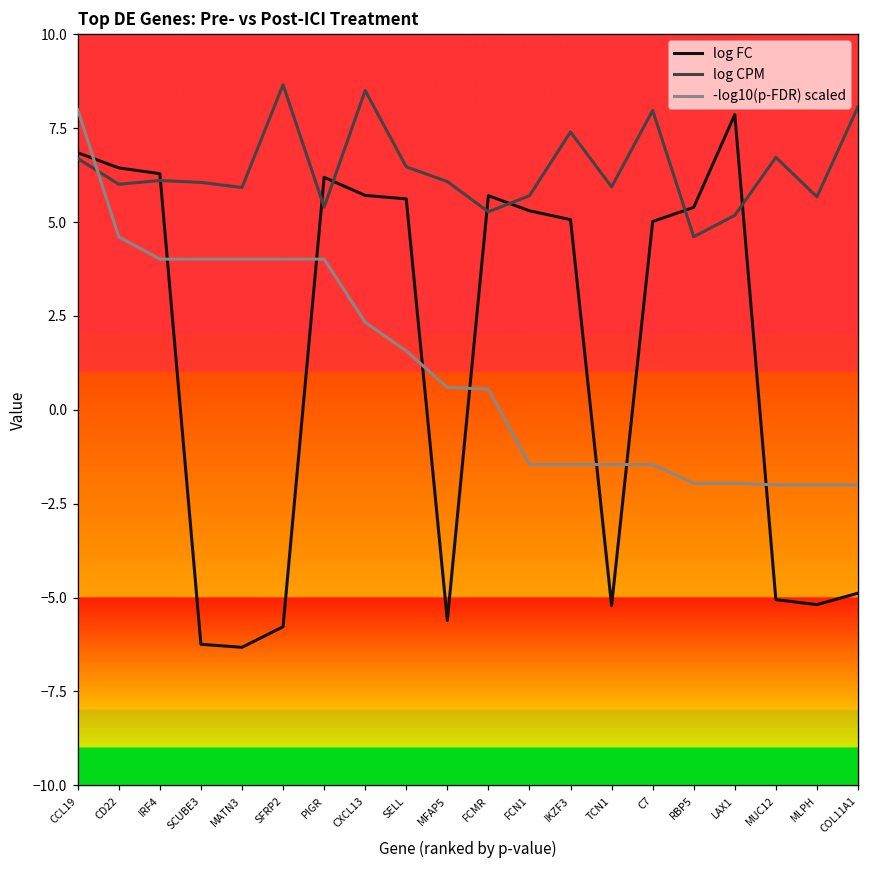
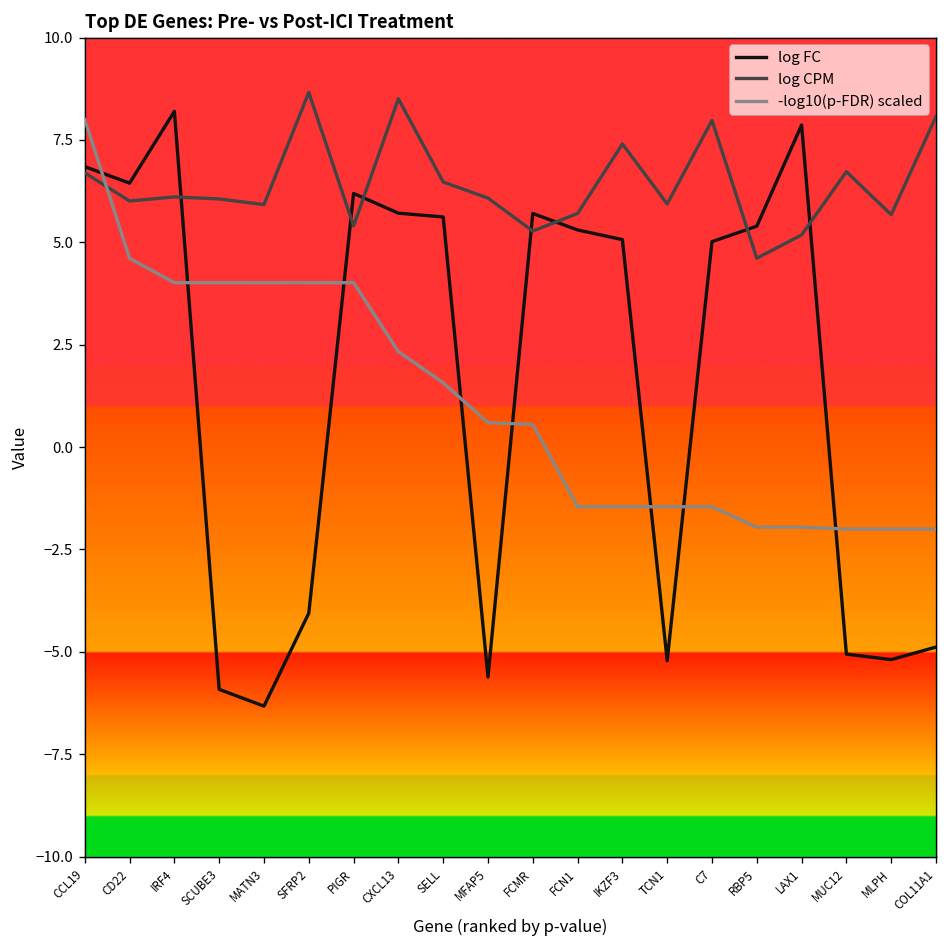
log FC, IRF4: 6.3 -> 8.2
log FC, SCUBE3: -6.2 -> -5.9
log FC, SFRP2: -5.8 -> -4.1
